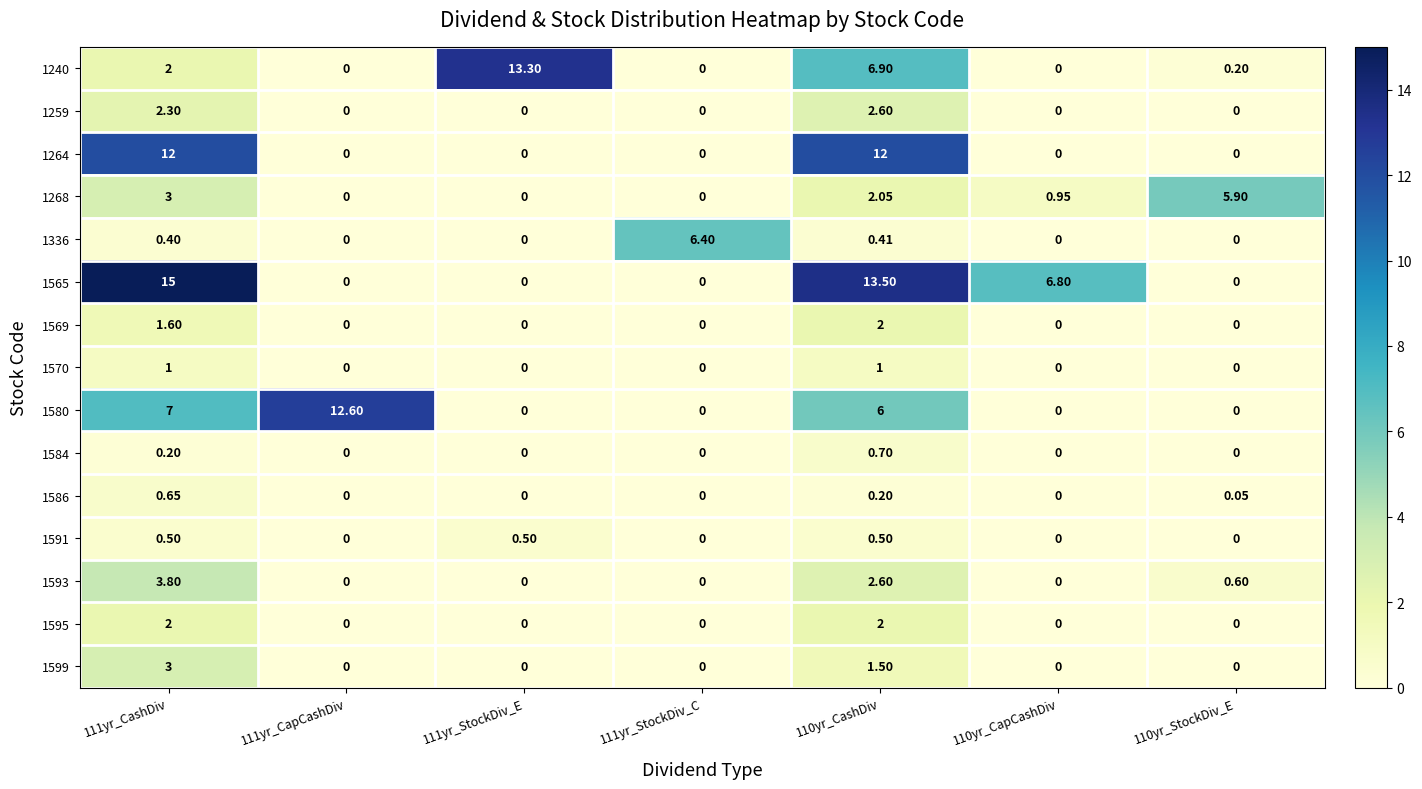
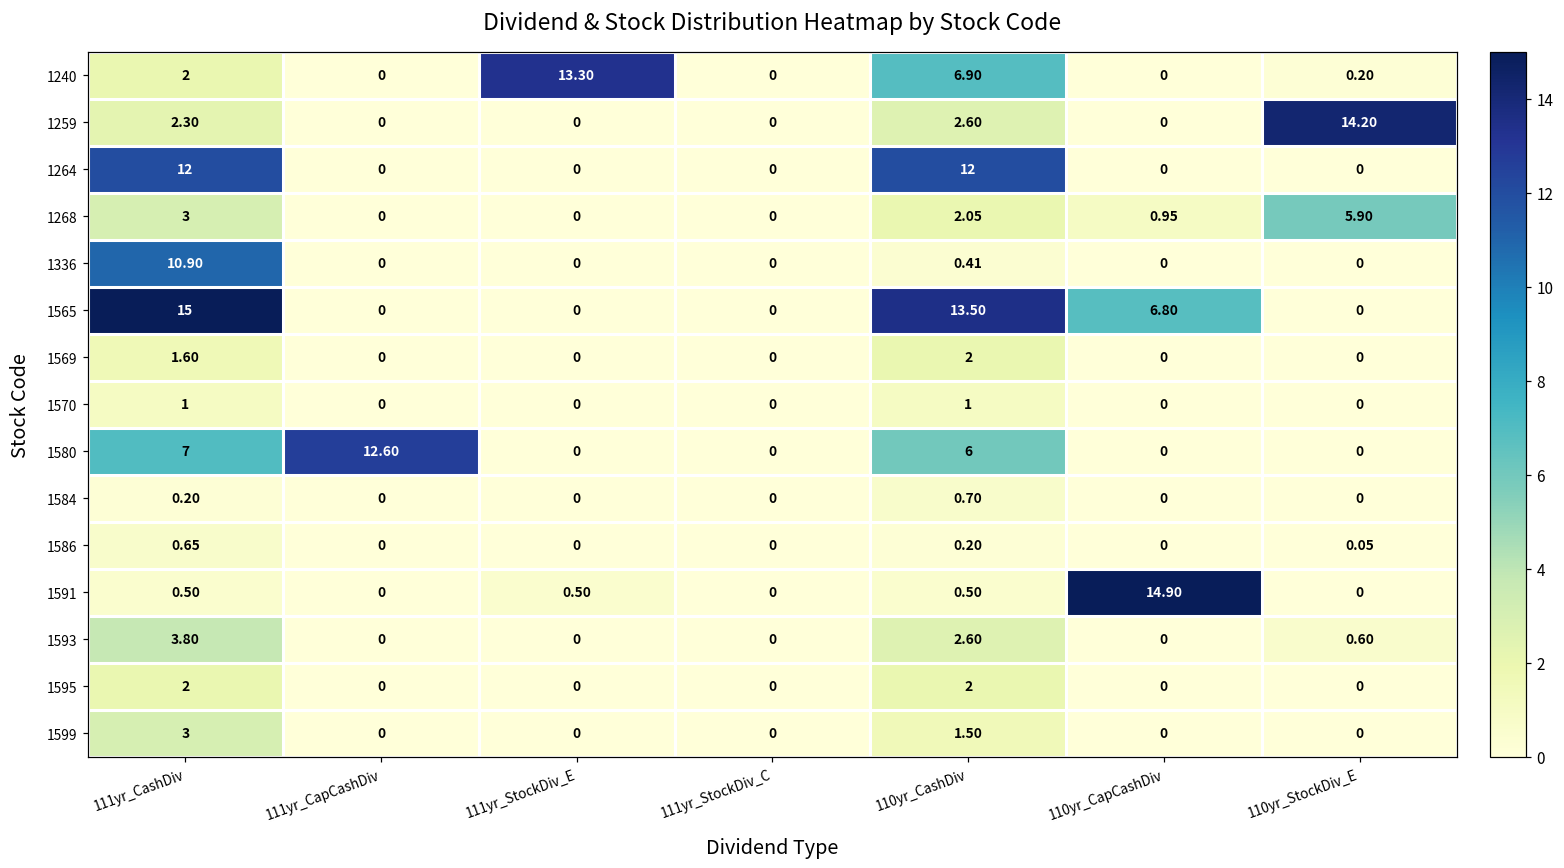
1259, 110yr_StockDiv_E: 0 -> 14.20
1336, 111yr_CashDiv: 0.40 -> 10.90
1336, 111yr_StockDiv_C: 6.40 -> 0
1591, 110yr_CapCashDiv: 0 -> 14.90
